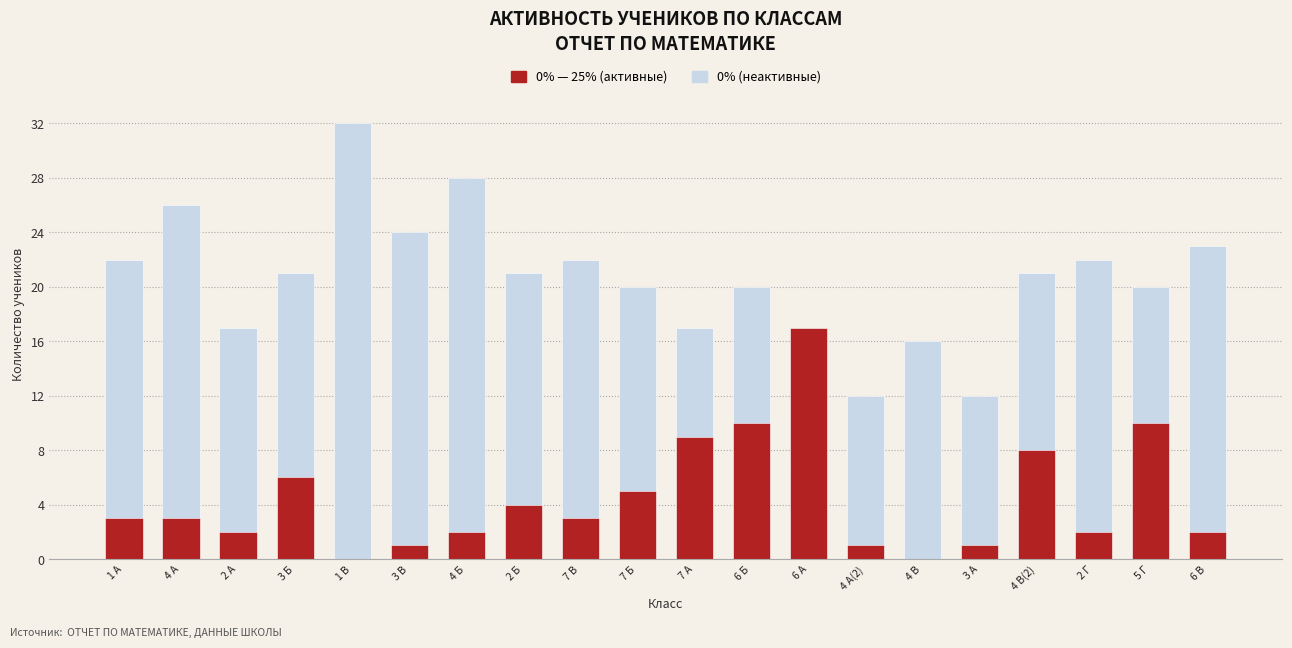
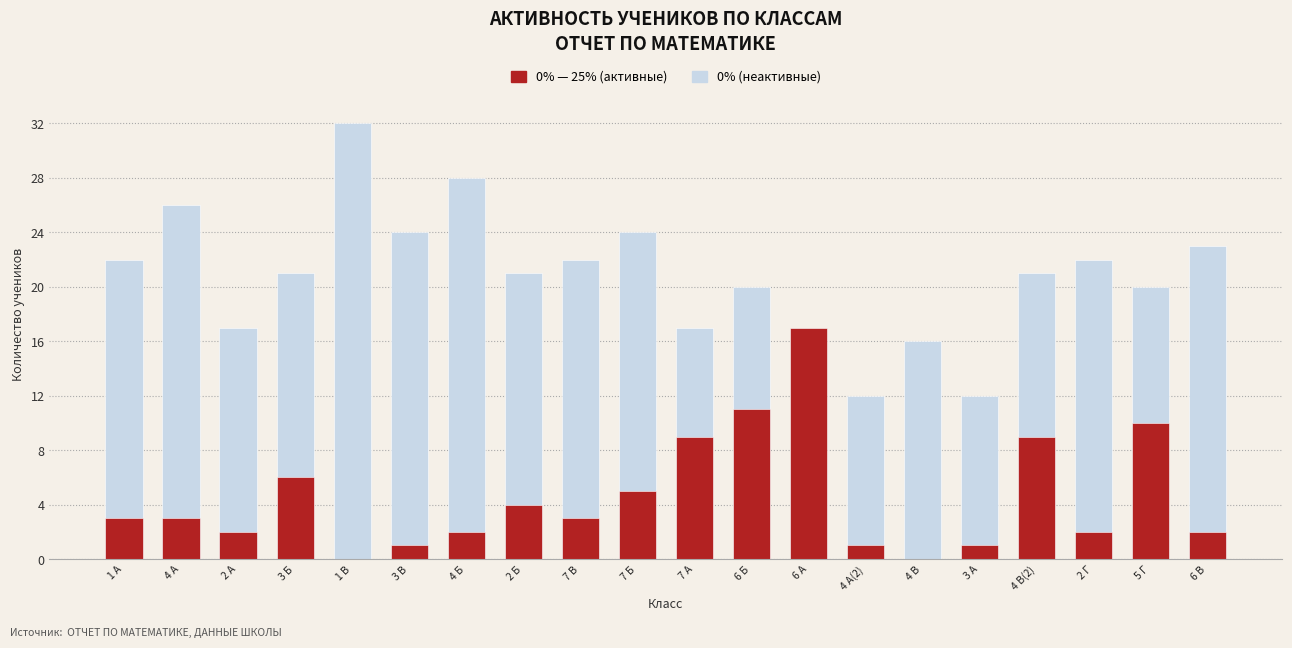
0% (неактивные), 7 Б: 20 -> 24
0% — 25% (активные), 6 Б: 10 -> 11
0% — 25% (активные), 4 В(2): 8 -> 9
